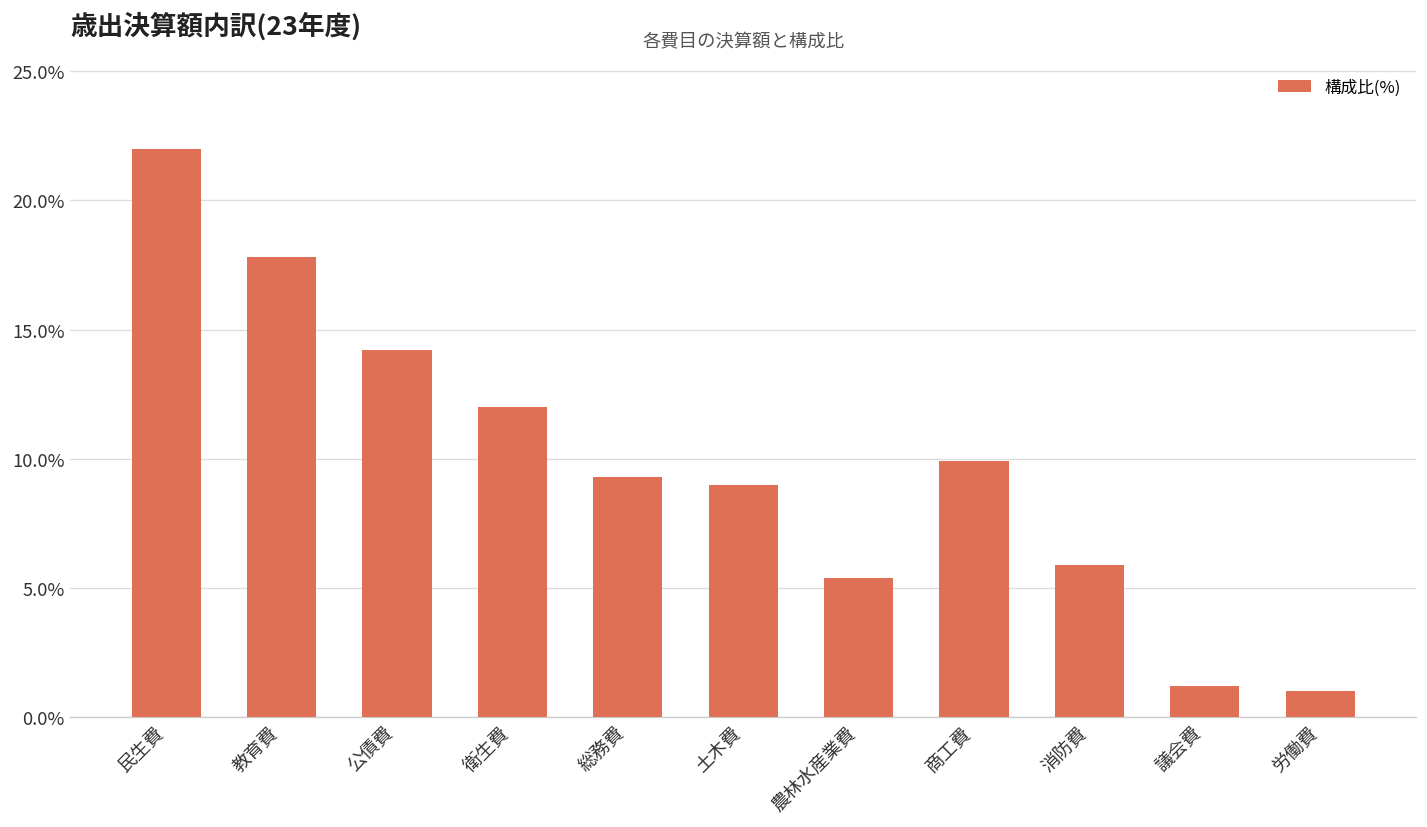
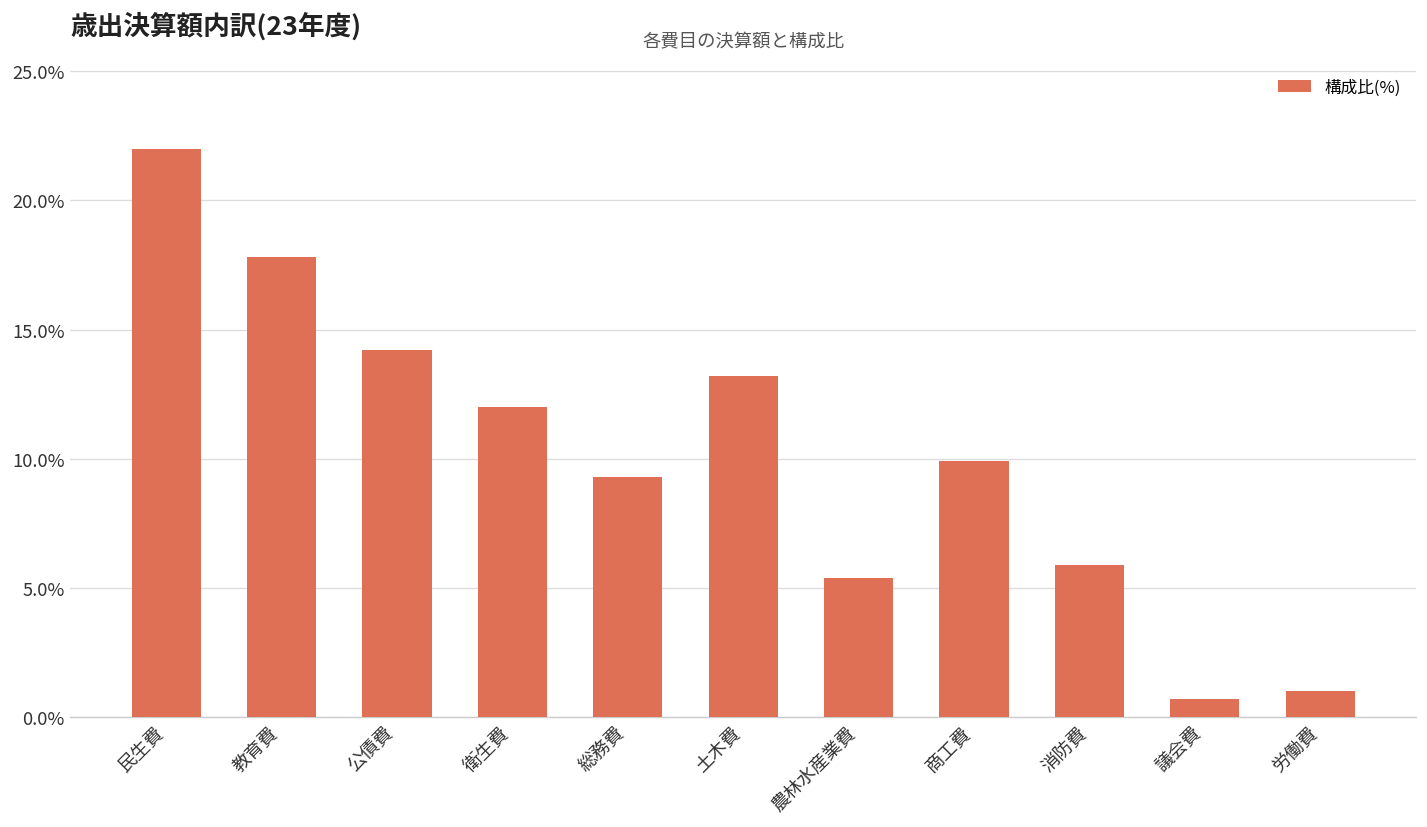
土木費: 9.0% -> 13.2%
議会費: 1.2% -> 0.7%
